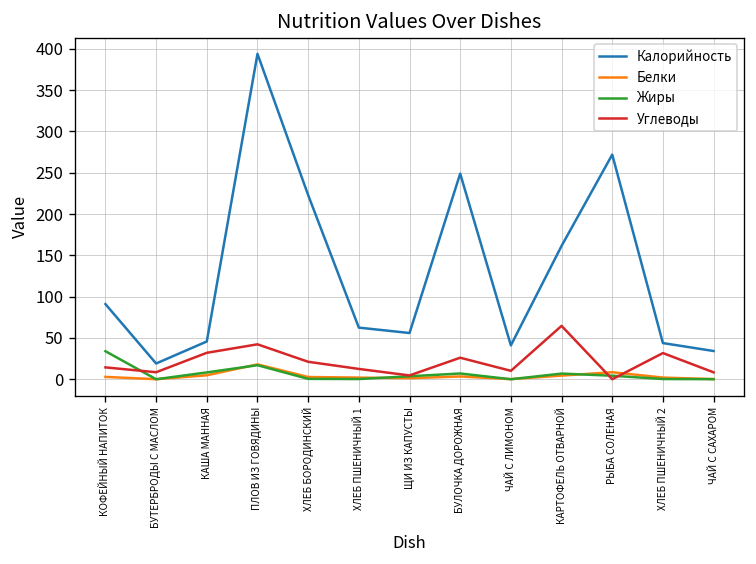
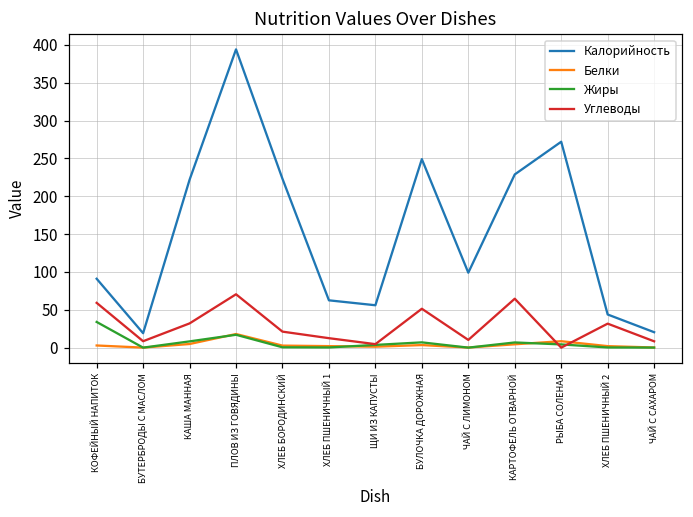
Углеводы, КОФЕЙНЫЙ НАПИТОК: 10 -> 60
Калорийность, КАША МАННАЯ: 50 -> 220
Углеводы, ПЛОВ ИЗ ГОВЯДИНЫ: 40 -> 70
Углеводы, БУЛОЧКА ДОРОЖНАЯ: 30 -> 50
Калорийность, ЧАЙ С ЛИМОНОМ: 40 -> 100
Калорийность, КАРТОФЕЛЬ ОТВАРНОЙ: 160 -> 230
Калорийность, ЧАЙ С САХАРОМ: 30 -> 20
